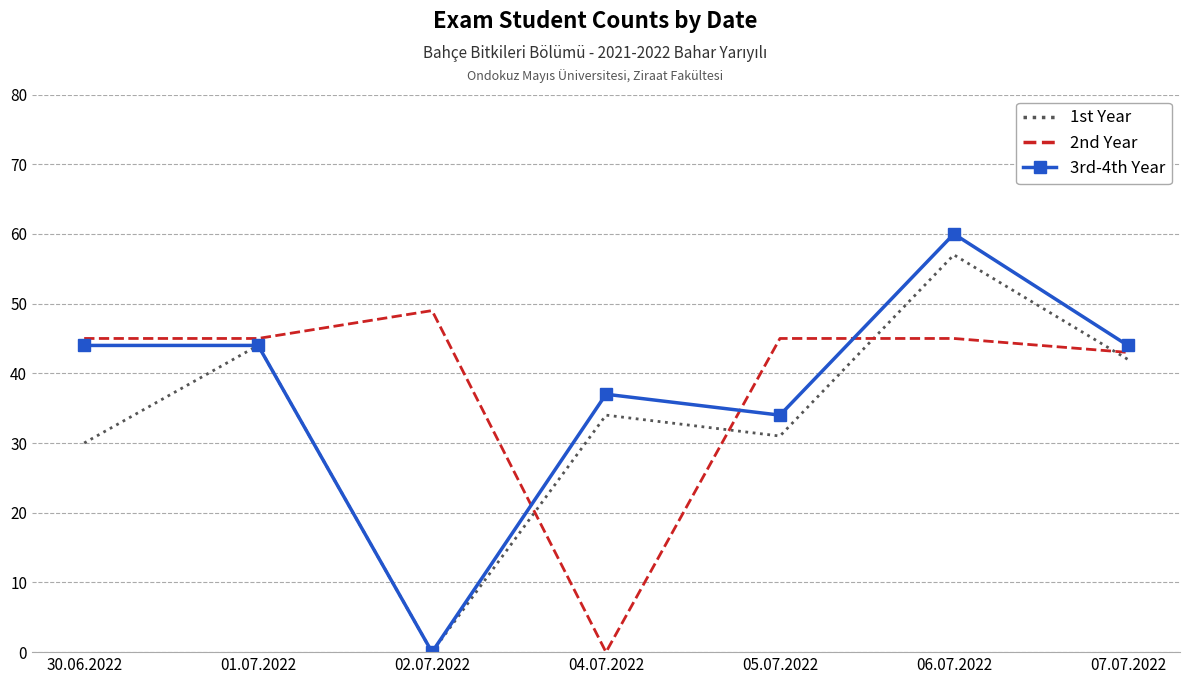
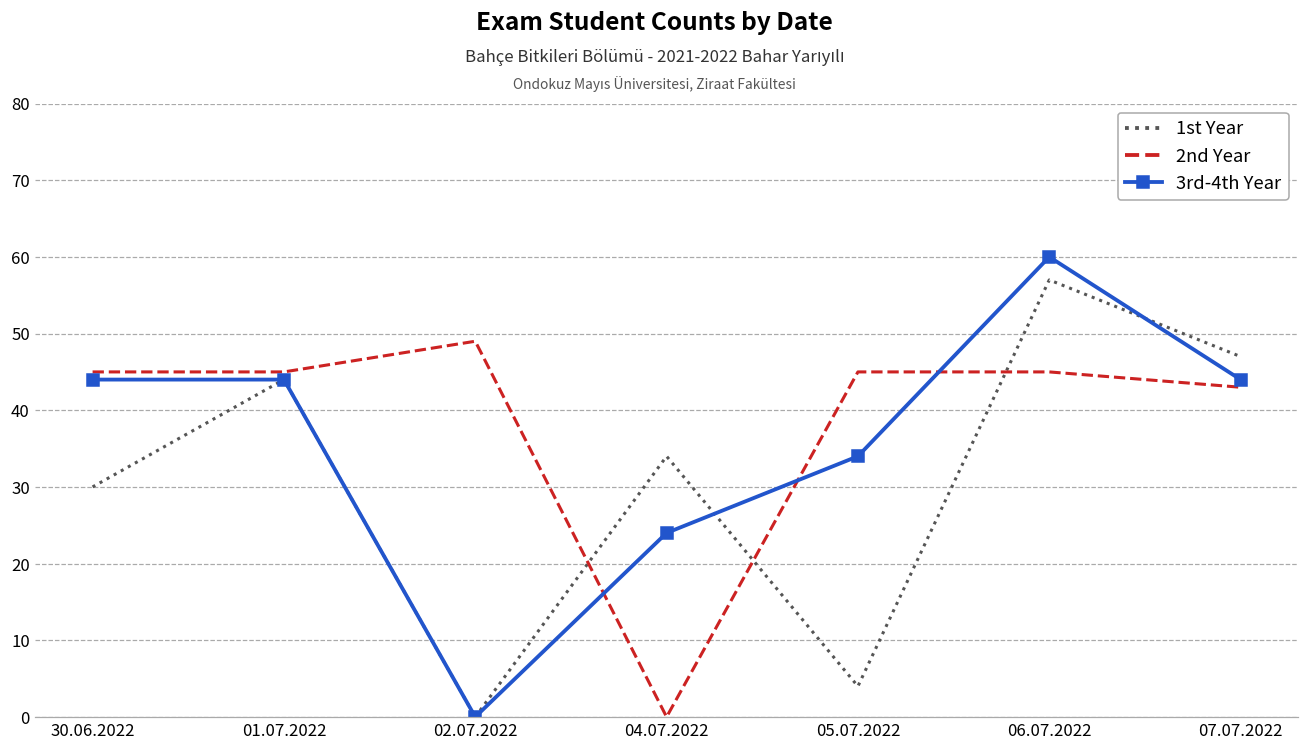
3rd-4th Year, 04.07.2022: 37 -> 24
1st Year, 05.07.2022: 31 -> 4
1st Year, 07.07.2022: 42 -> 47
